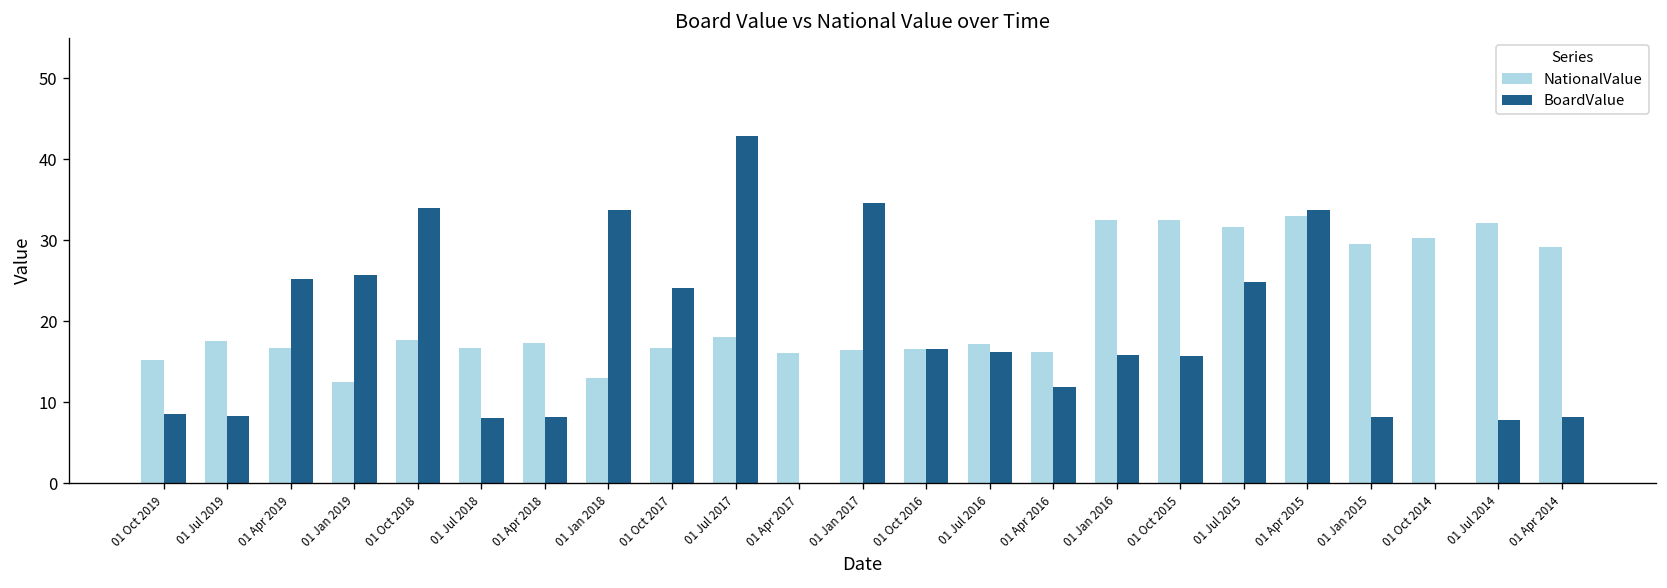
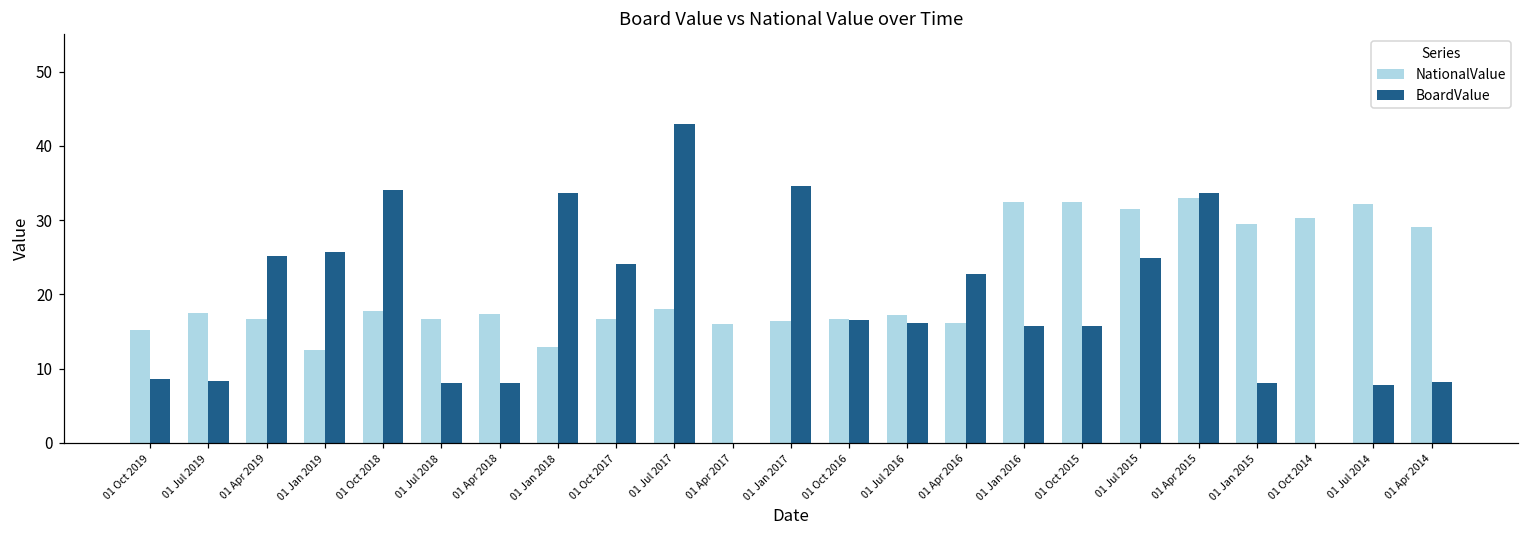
BoardValue, 01 Apr 2016: 12 -> 23
